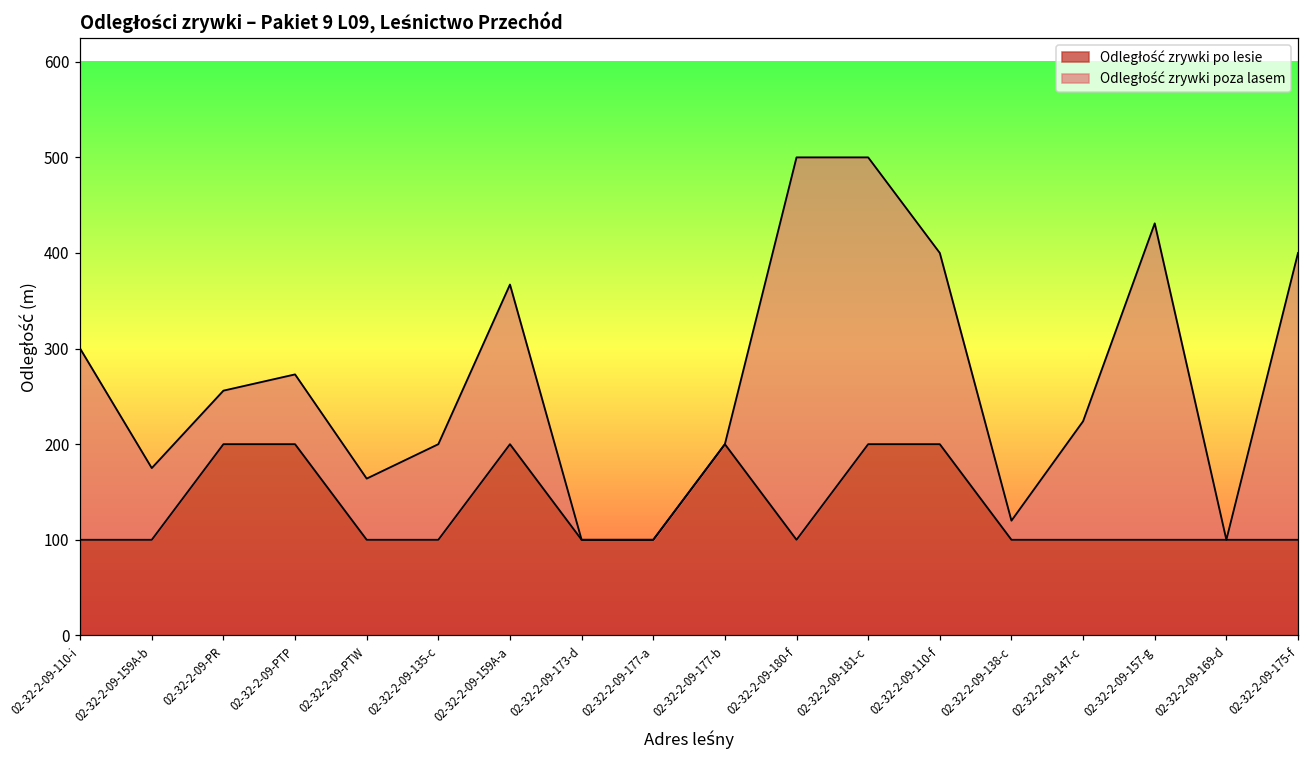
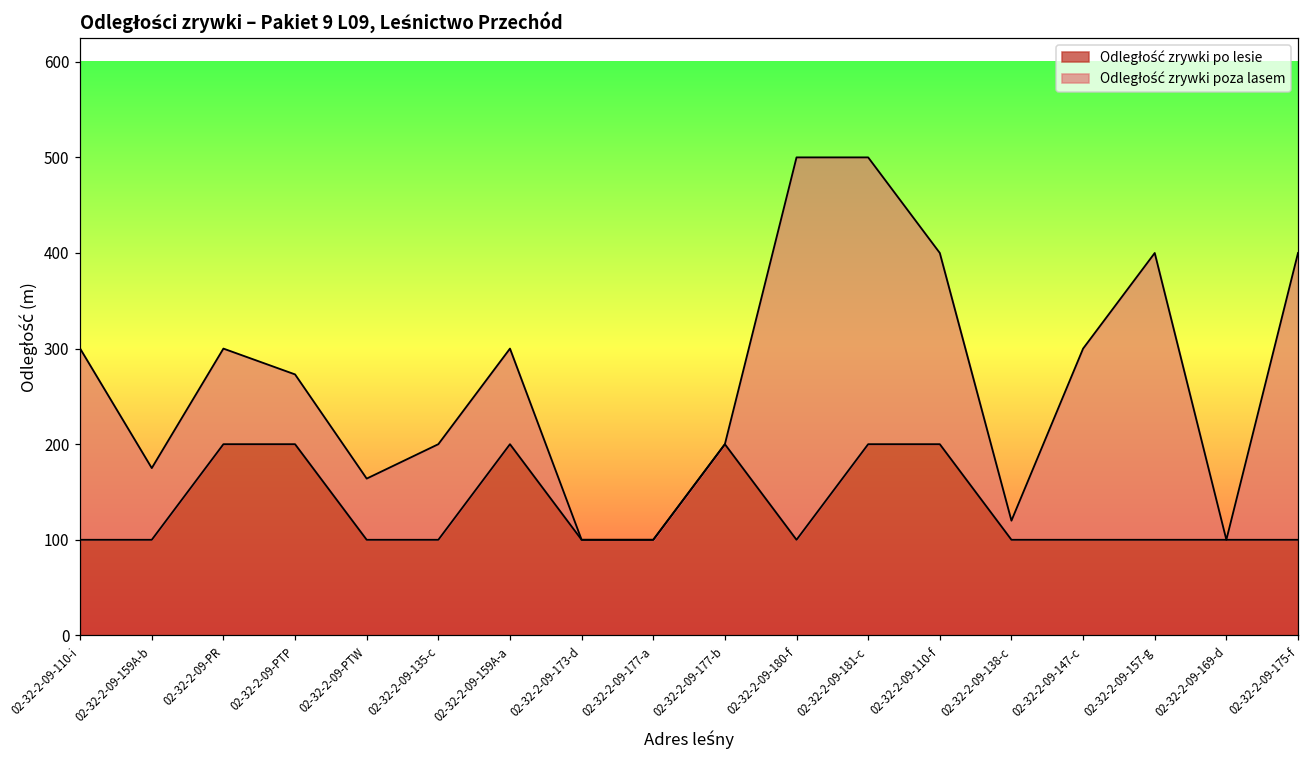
Odległość zrywki poza lasem, 02-32-2-09-PR: 60 -> 100
Odległość zrywki poza lasem, 02-32-2-09-159A-a: 170 -> 100
Odległość zrywki poza lasem, 02-32-2-09-147-c: 120 -> 200
Odległość zrywki poza lasem, 02-32-2-09-157-g: 330 -> 300
